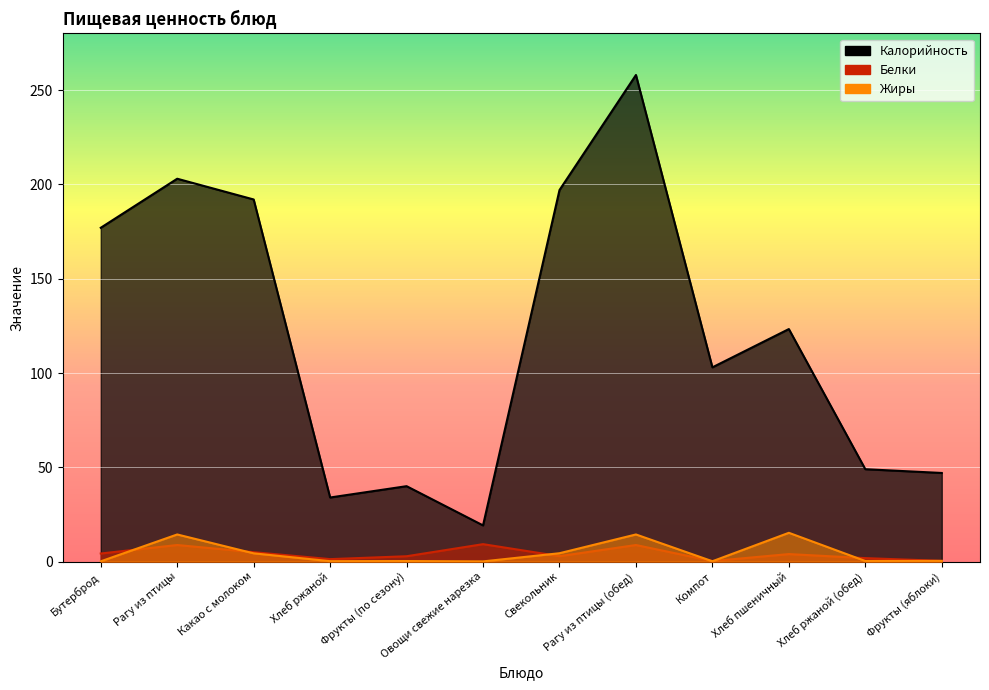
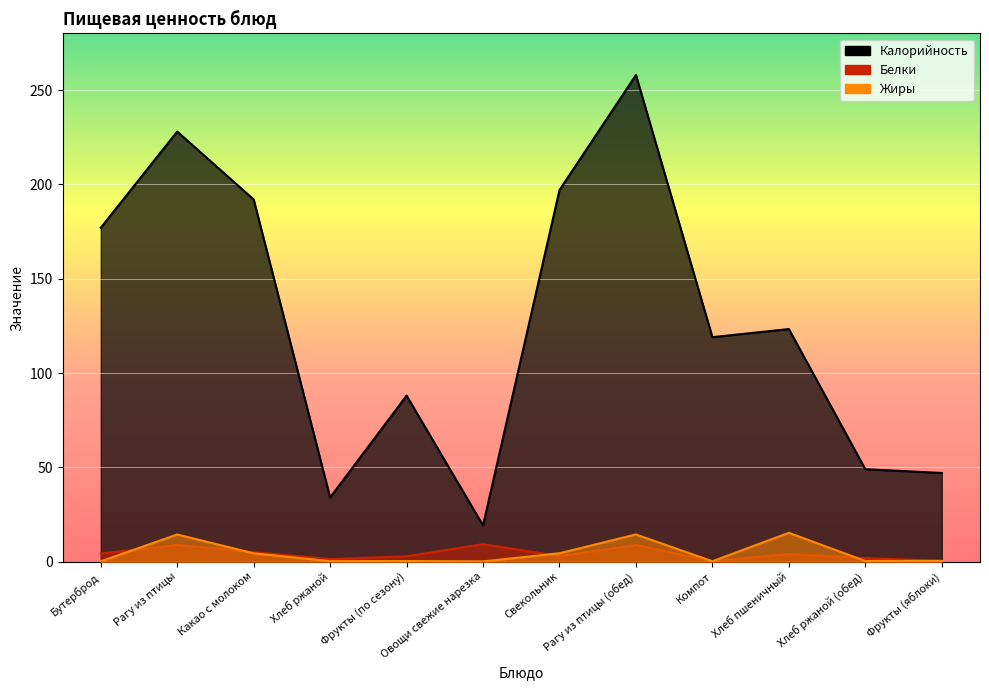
Калорийность, Рагу из птицы: 203 -> 228
Калорийность, Фрукты (по сезону): 40 -> 88
Калорийность, Компот: 103 -> 119
